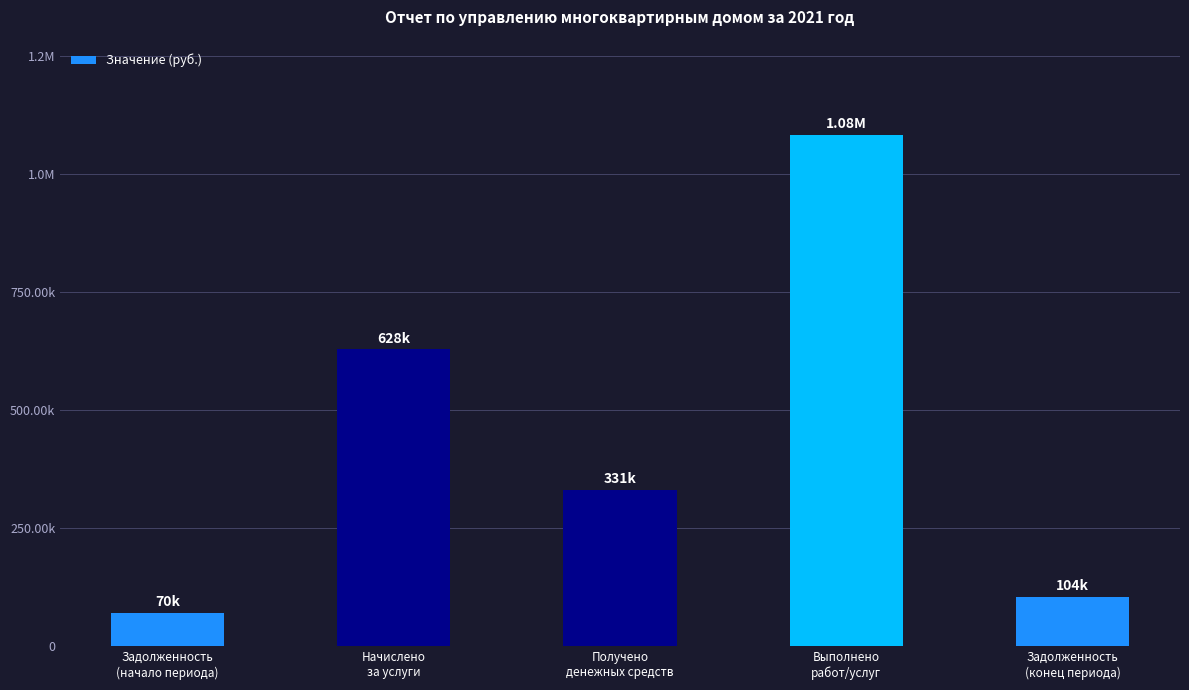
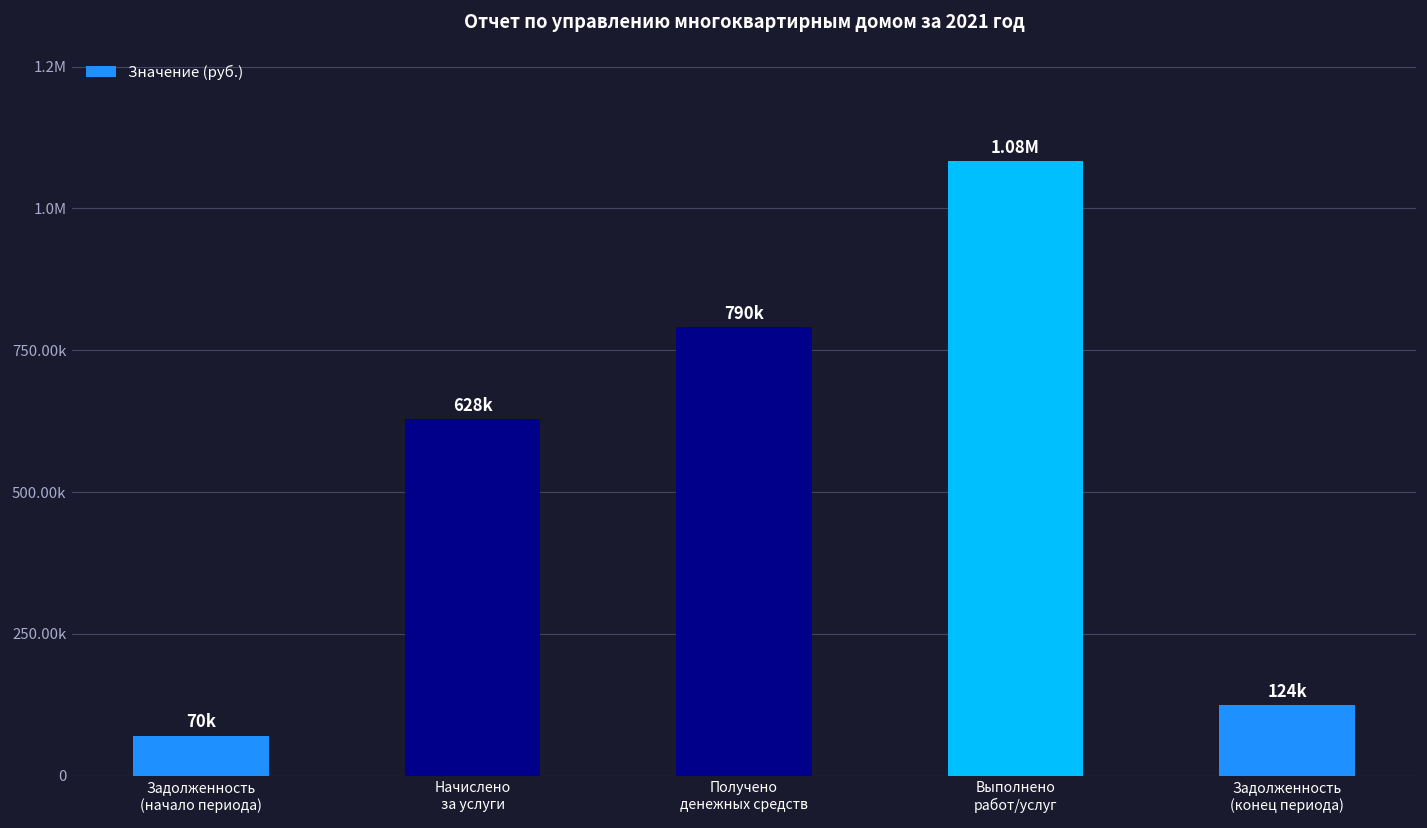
Получено денежных средств: 331k -> 790k
Задолженность (конец периода): 104k -> 124k
